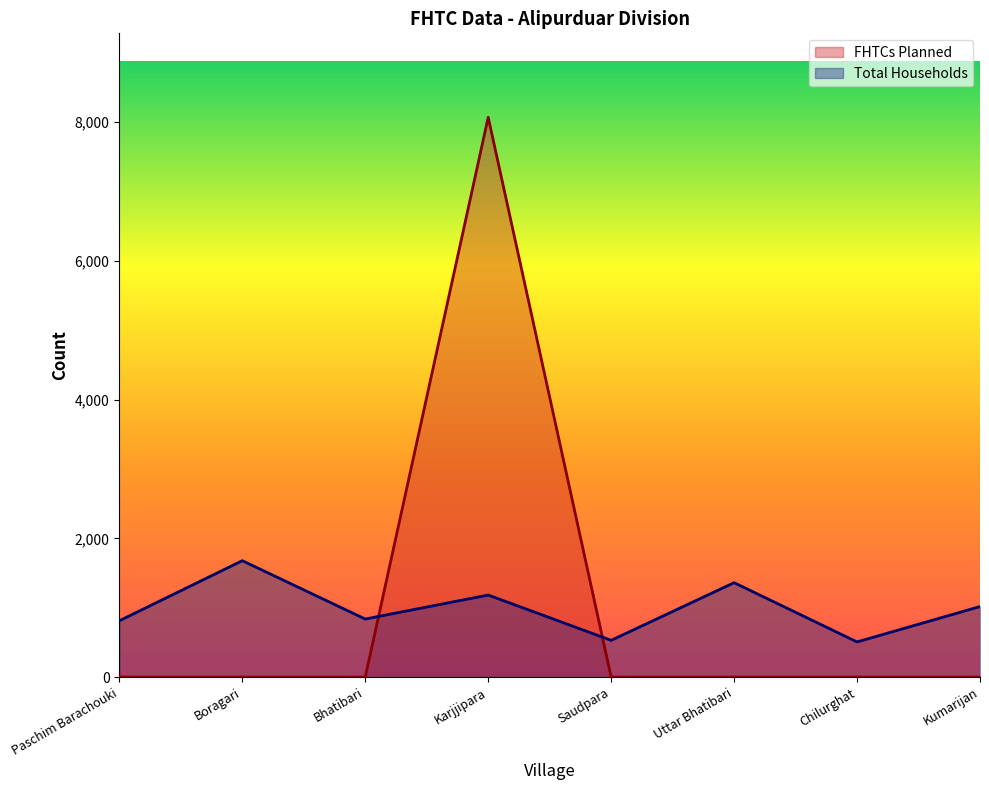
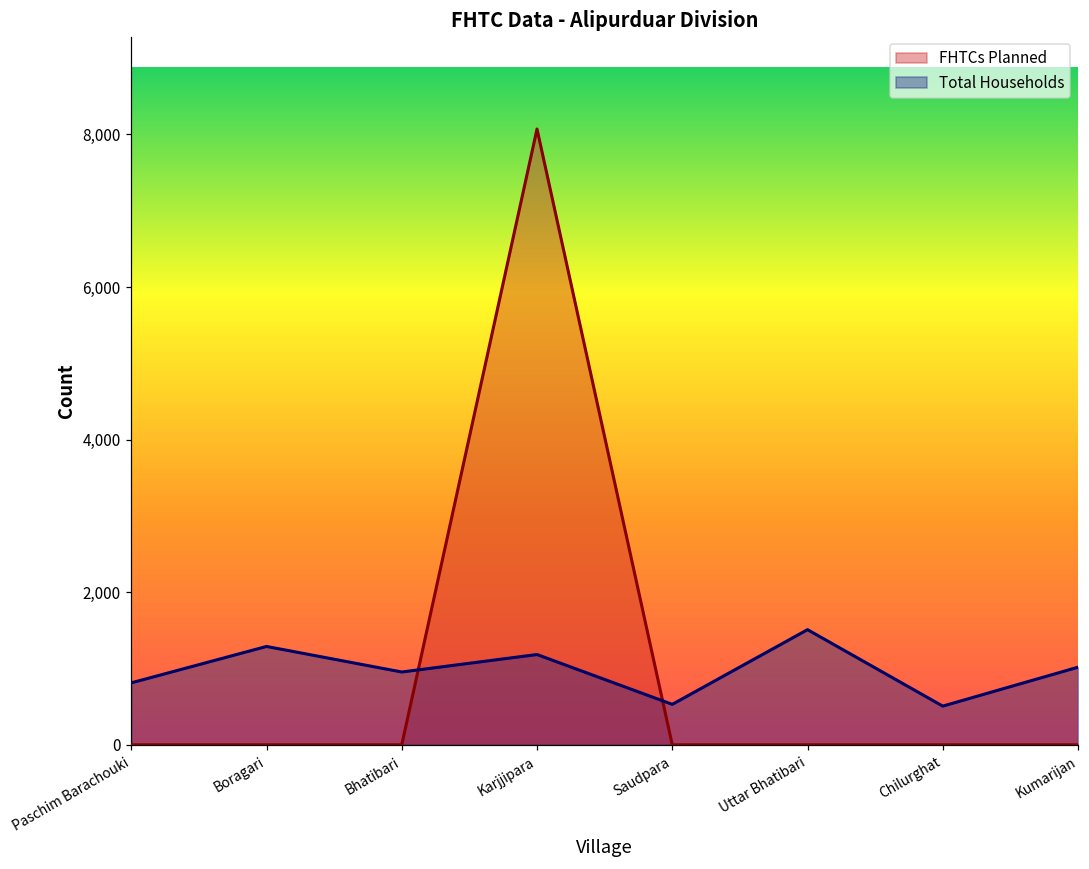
Total Households, Boragari: 1,700 -> 1,300
Total Households, Bhatibari: 800 -> 1,000
Total Households, Uttar Bhatibari: 1,400 -> 1,500
